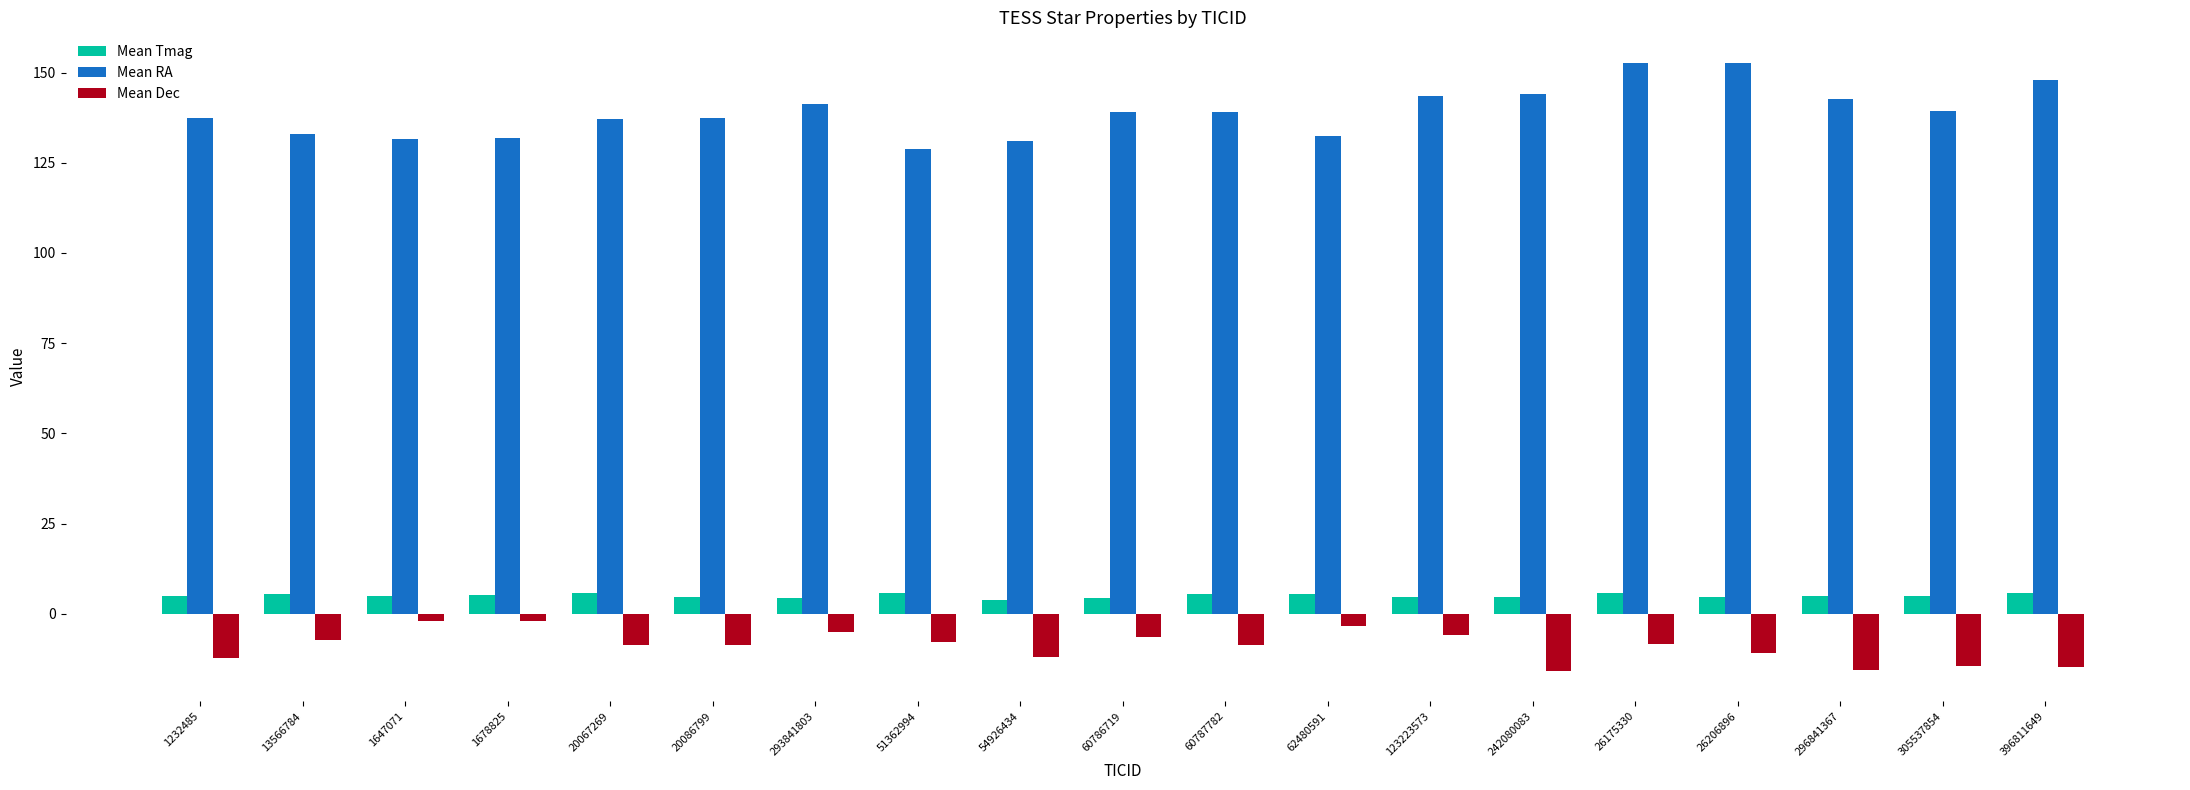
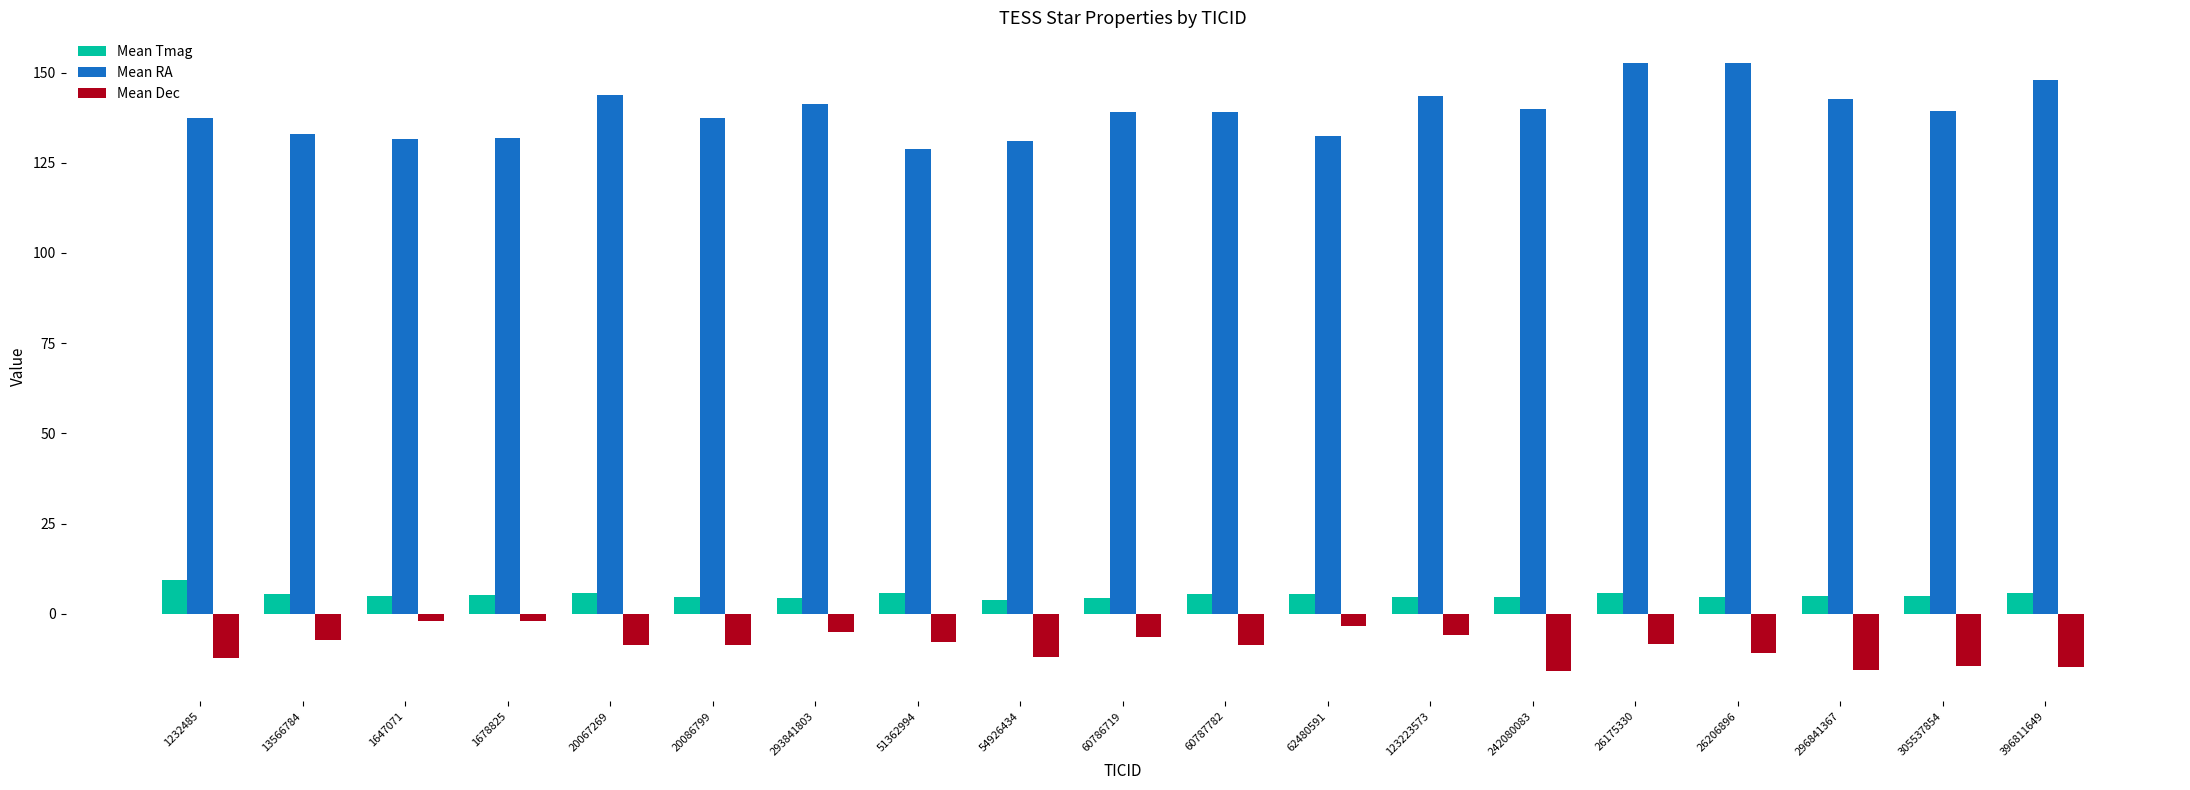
Mean Tmag, 1232485: 5 -> 9
Mean RA, 20067269: 137 -> 144
Mean RA, 242080083: 144 -> 140
